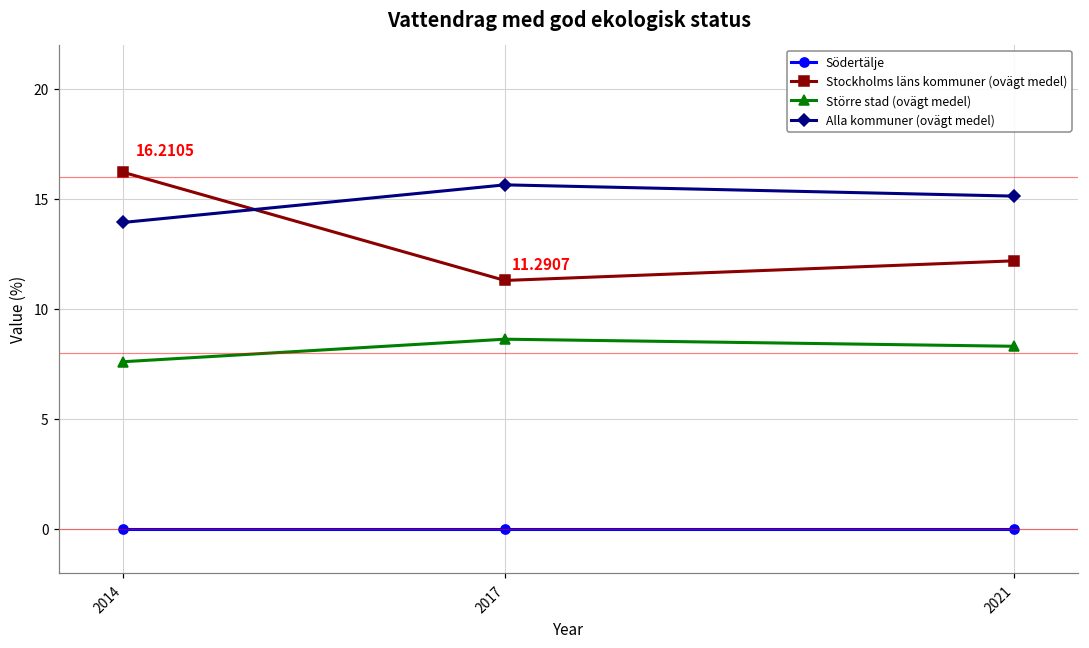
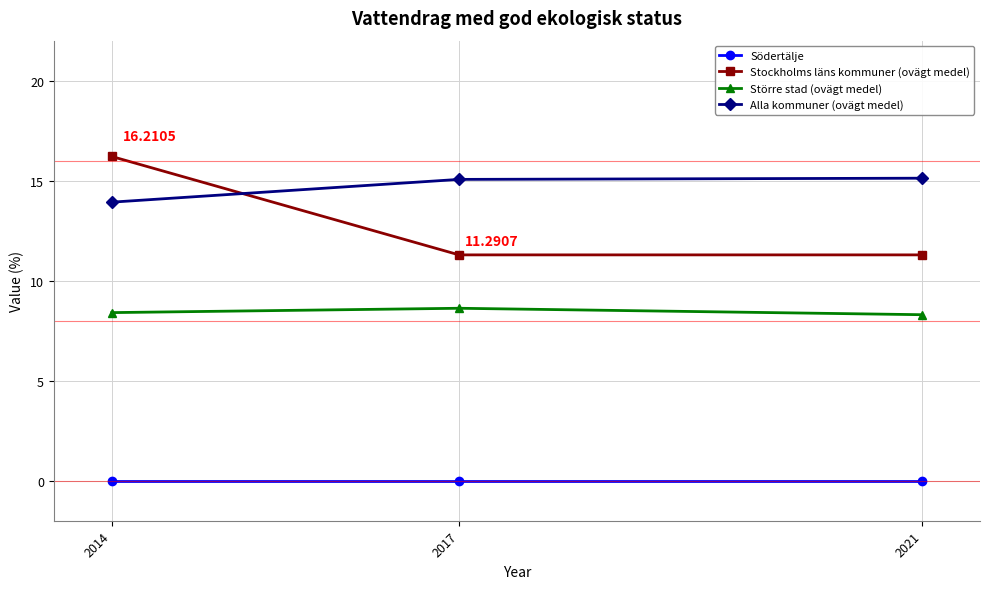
Större stad (ovägt medel), 2014: 7.6 -> 8.4
Alla kommuner (ovägt medel), 2017: 15.6 -> 15.1
Stockholms läns kommuner (ovägt medel), 2021: 12.2 -> 11.3
